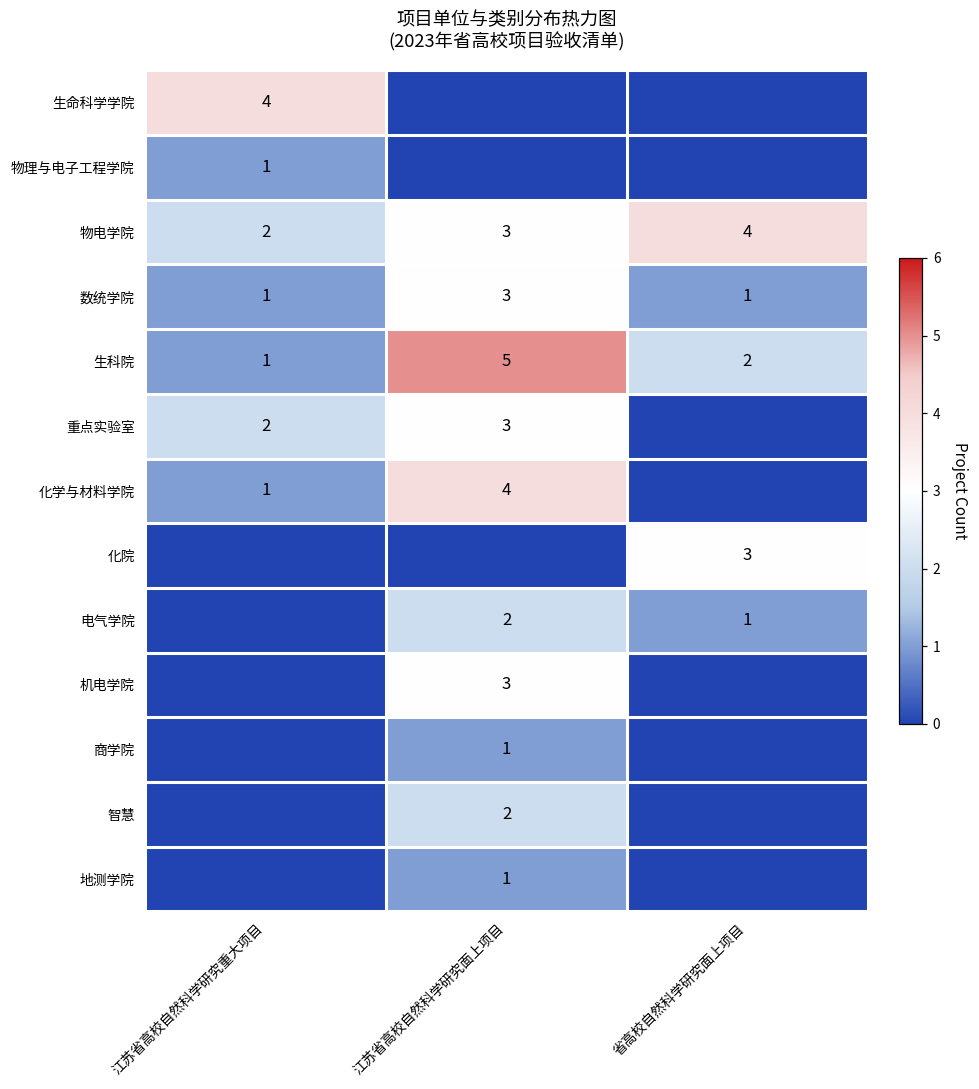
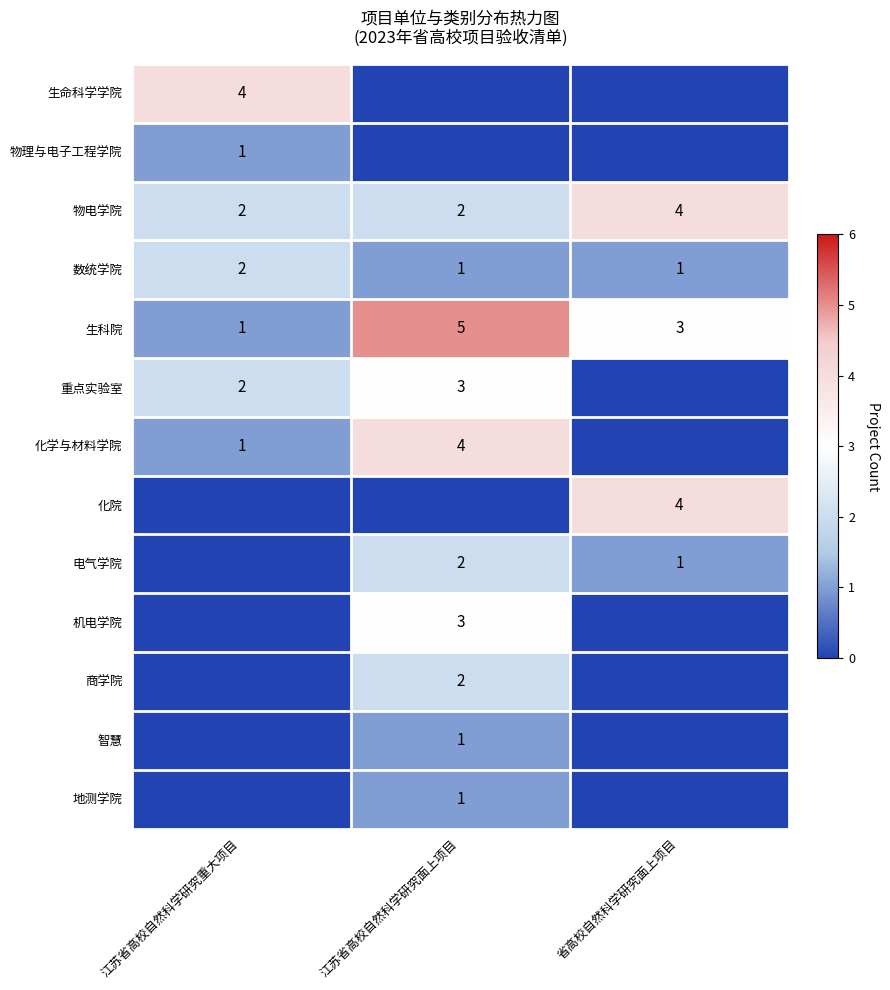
物电学院, 江苏省高校自然科学研究面上项目: 3 -> 2
数统学院, 江苏省高校自然科学研究重大项目: 1 -> 2
数统学院, 江苏省高校自然科学研究面上项目: 3 -> 1
生科院, 省高校自然科学研究面上项目: 2 -> 3
化院, 省高校自然科学研究面上项目: 3 -> 4
商学院, 江苏省高校自然科学研究面上项目: 1 -> 2
智慧, 江苏省高校自然科学研究面上项目: 2 -> 1
